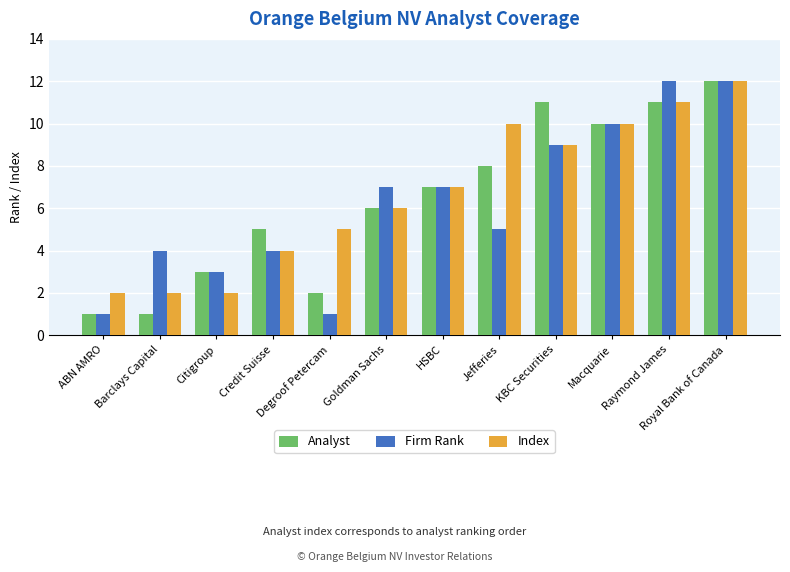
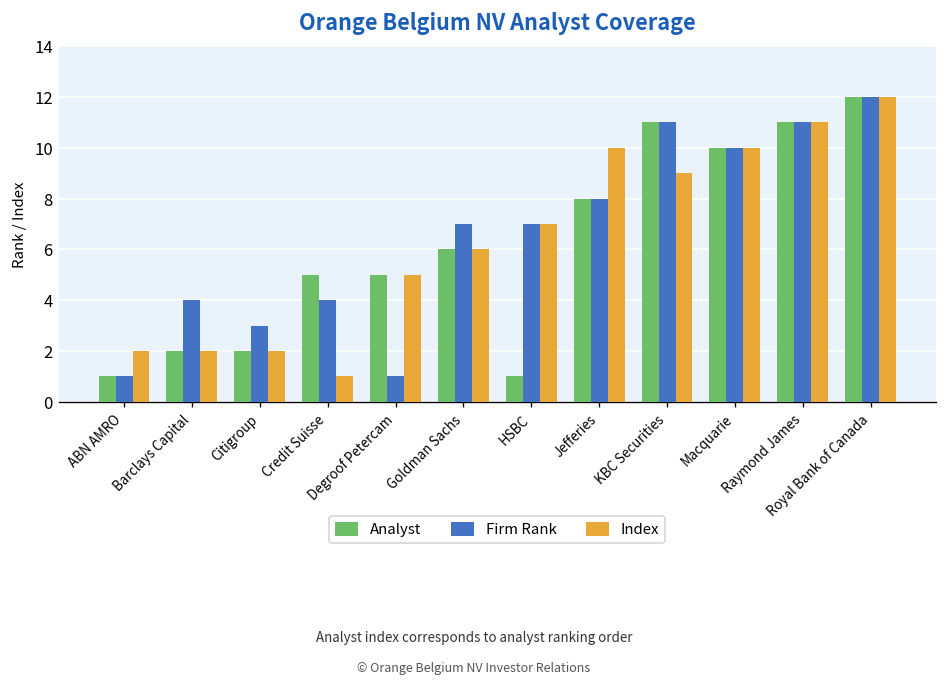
Analyst, Barclays Capital: 1 -> 2
Analyst, Citigroup: 3 -> 2
Index, Credit Suisse: 4 -> 1
Analyst, Degroof Petercam: 2 -> 5
Analyst, HSBC: 7 -> 1
Firm Rank, Jefferies: 5 -> 8
Firm Rank, KBC Securities: 9 -> 11
Firm Rank, Raymond James: 12 -> 11
